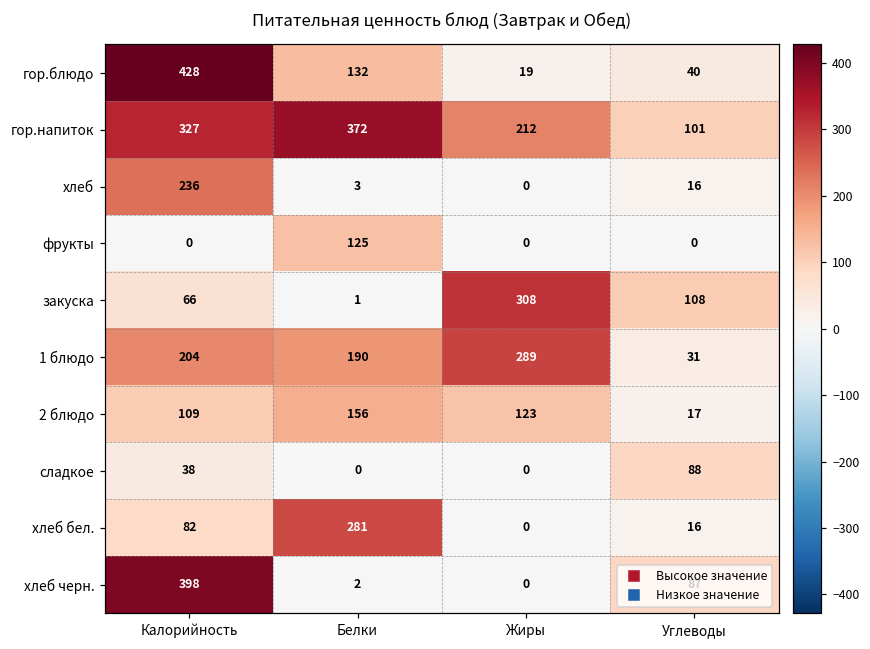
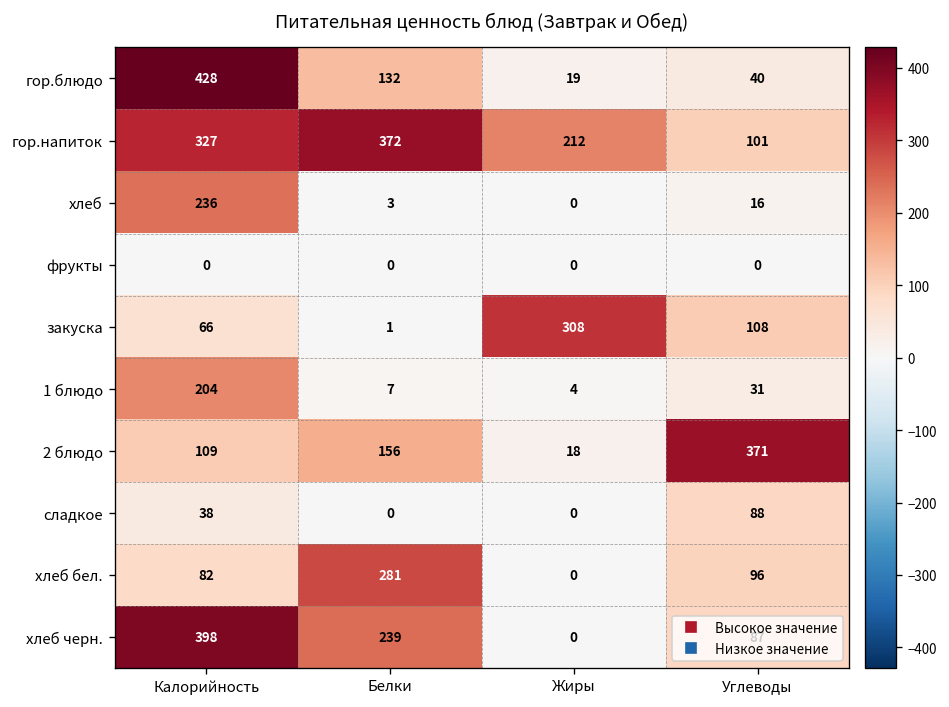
фрукты, Белки: 125 -> 0
1 блюдо, Белки: 190 -> 7
1 блюдо, Жиры: 289 -> 4
2 блюдо, Жиры: 123 -> 18
2 блюдо, Углеводы: 17 -> 371
хлеб бел., Углеводы: 16 -> 96
хлеб черн., Белки: 2 -> 239
